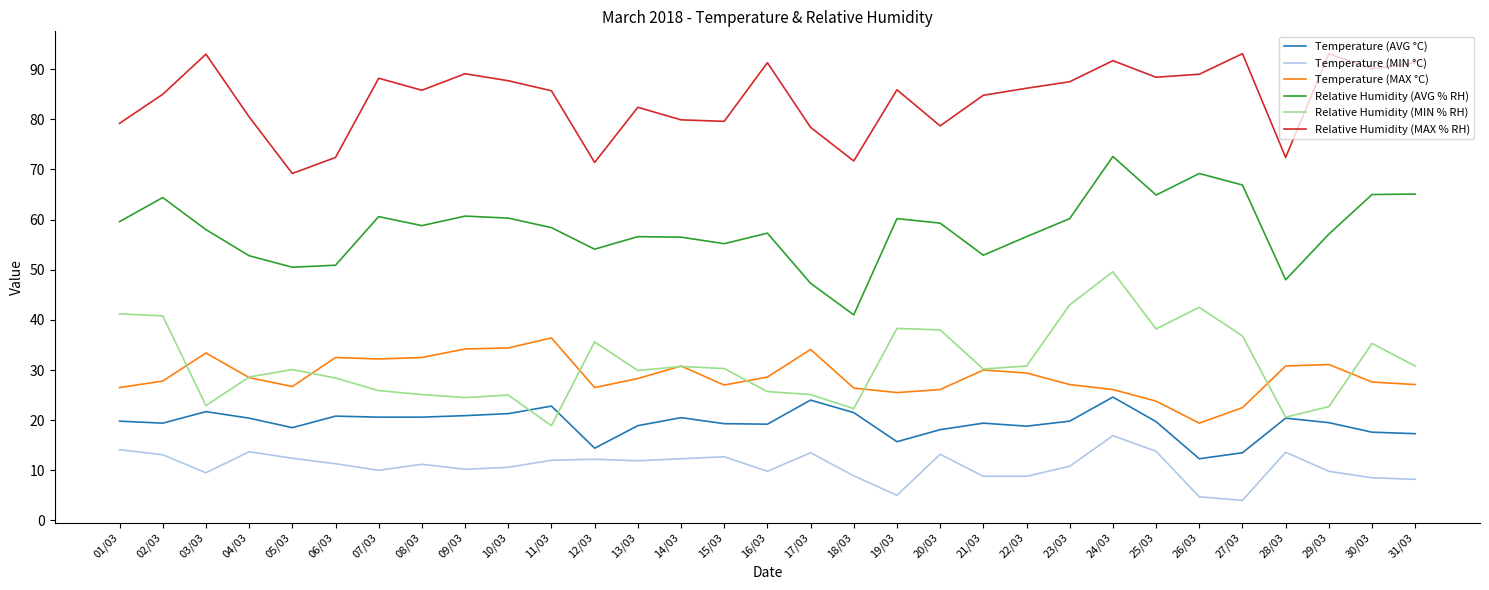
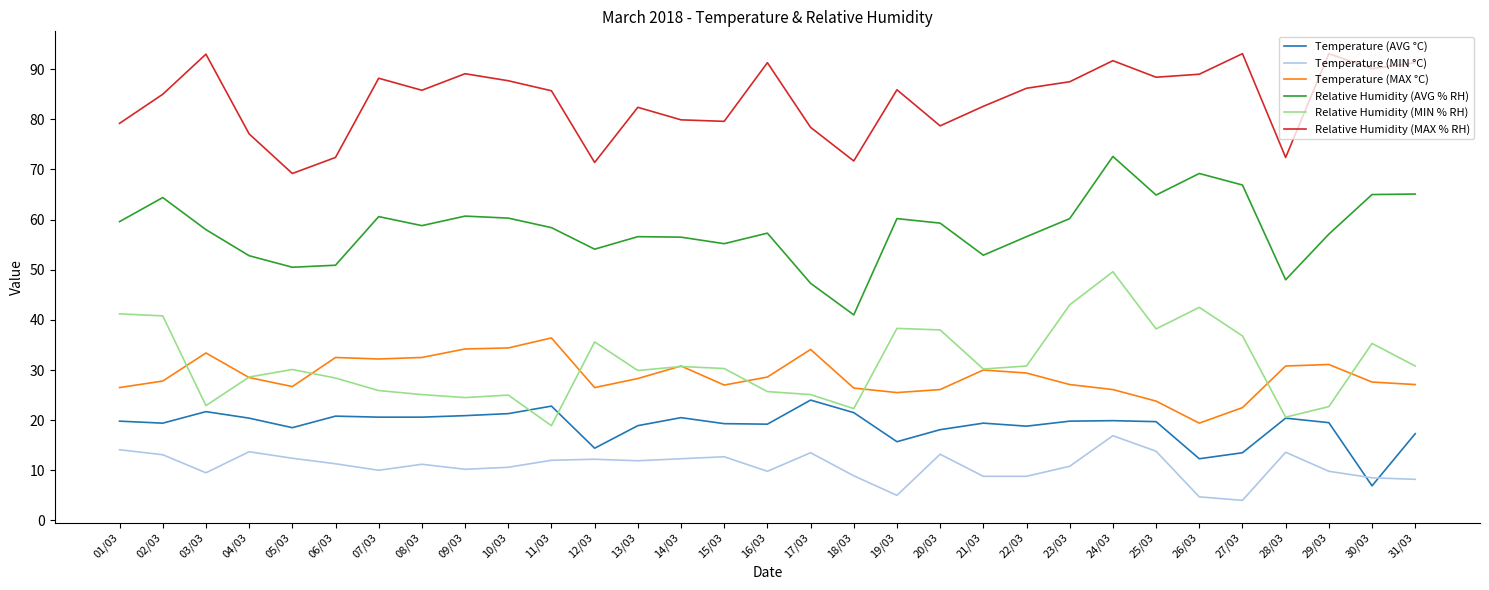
Relative Humidity (MAX % RH), 04/03: 81 -> 77
Relative Humidity (MAX % RH), 21/03: 85 -> 83
Temperature (AVG °C), 24/03: 25 -> 20
Temperature (AVG °C), 30/03: 18 -> 7
